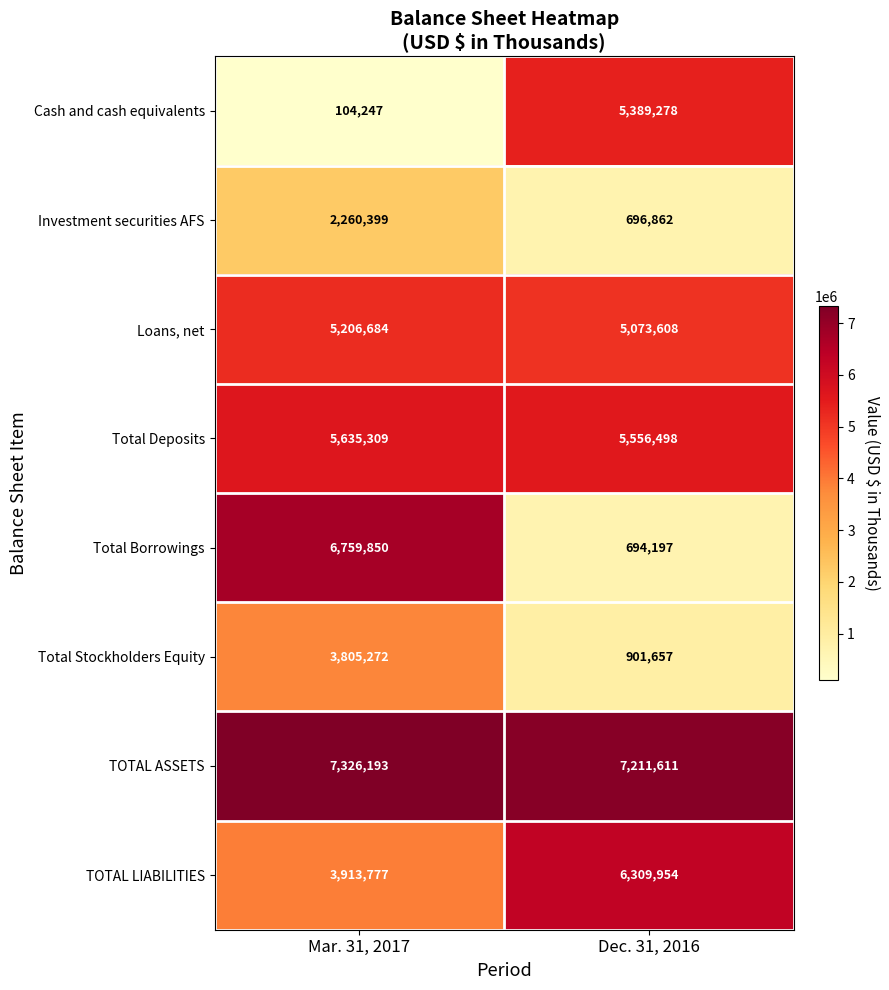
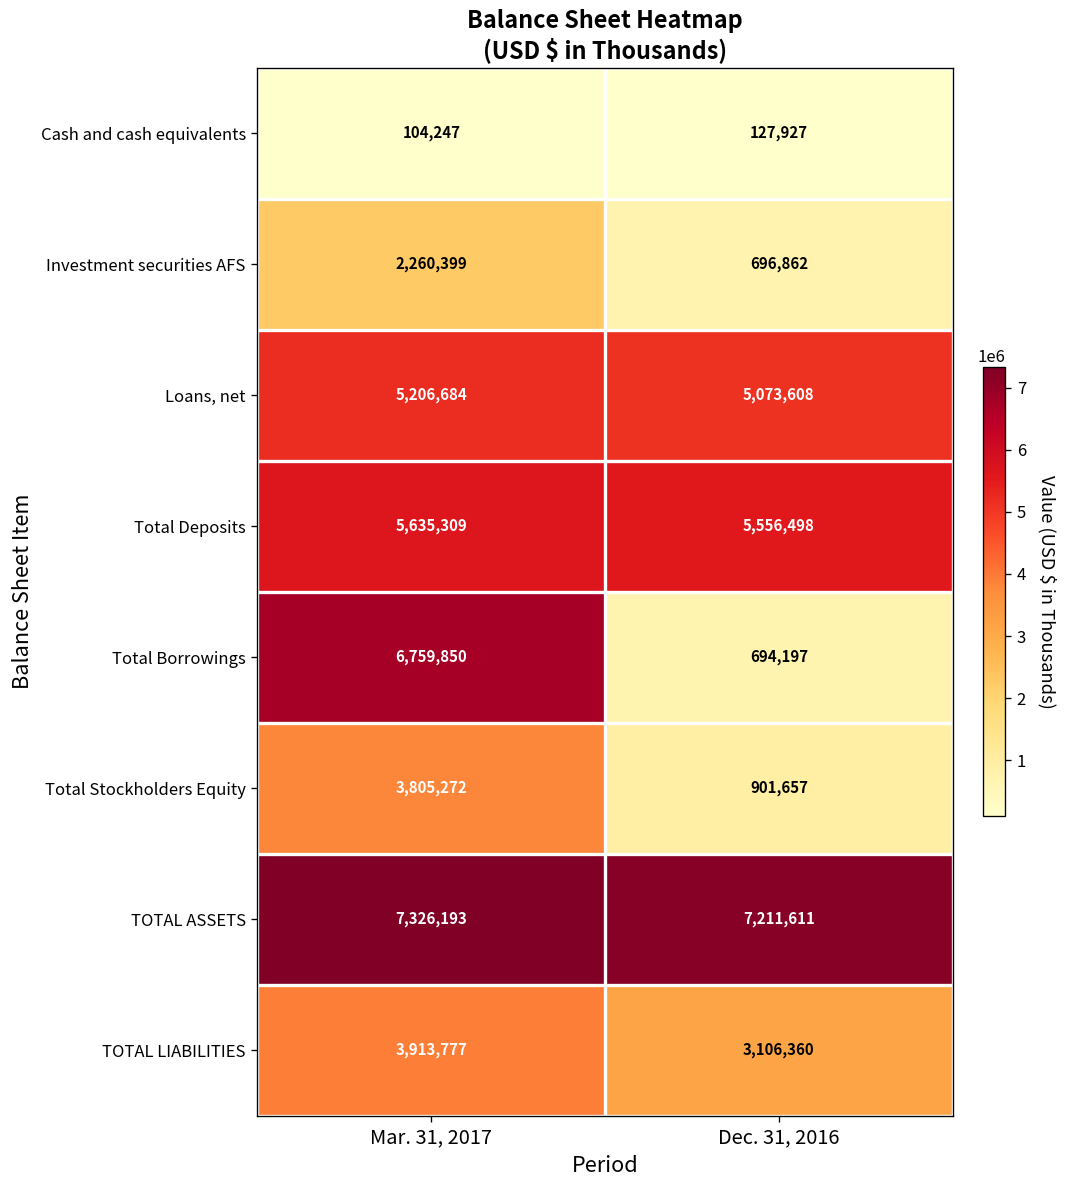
Cash and cash equivalents, Dec. 31, 2016: 5,389,278 -> 127,927
TOTAL LIABILITIES, Dec. 31, 2016: 6,309,954 -> 3,106,360
